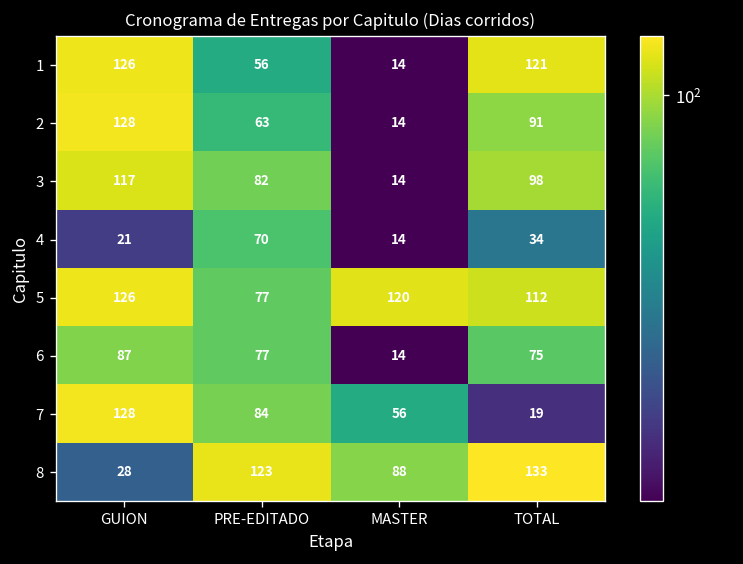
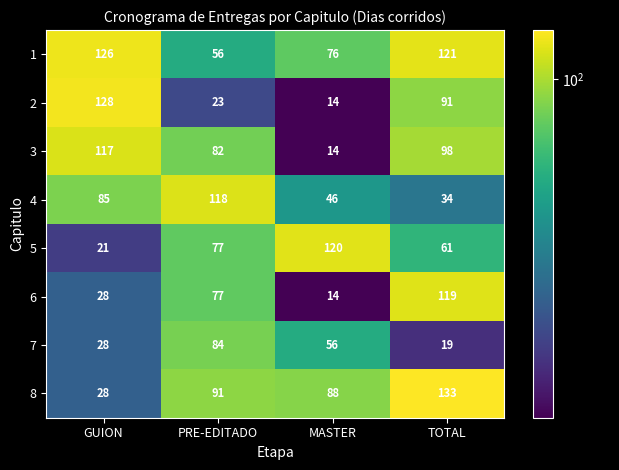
1, MASTER: 14 -> 76
2, PRE-EDITADO: 63 -> 23
4, GUION: 21 -> 85
4, PRE-EDITADO: 70 -> 118
4, MASTER: 14 -> 46
5, GUION: 126 -> 21
5, TOTAL: 112 -> 61
6, GUION: 87 -> 28
6, TOTAL: 75 -> 119
7, GUION: 128 -> 28
8, PRE-EDITADO: 123 -> 91
